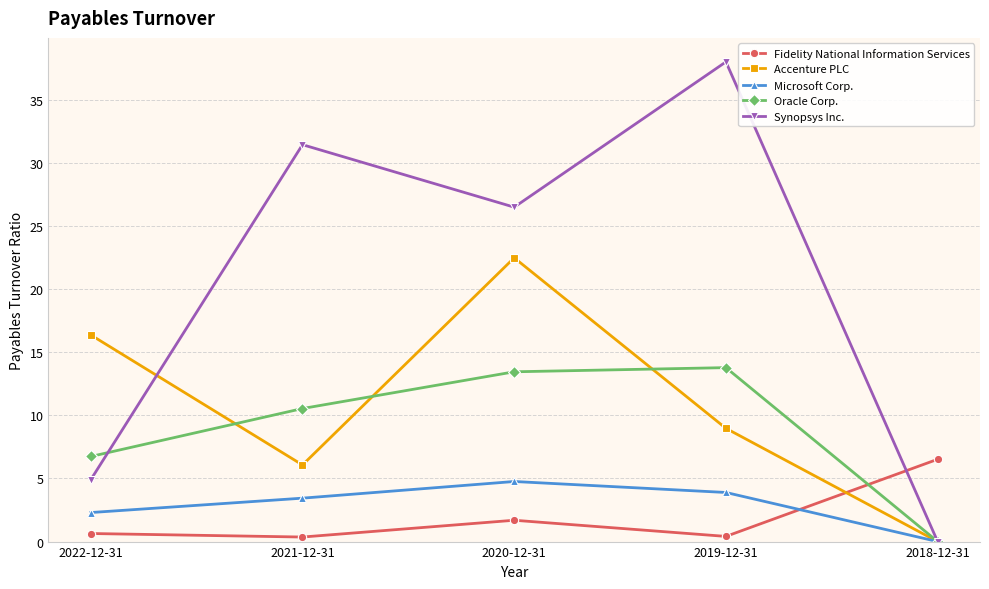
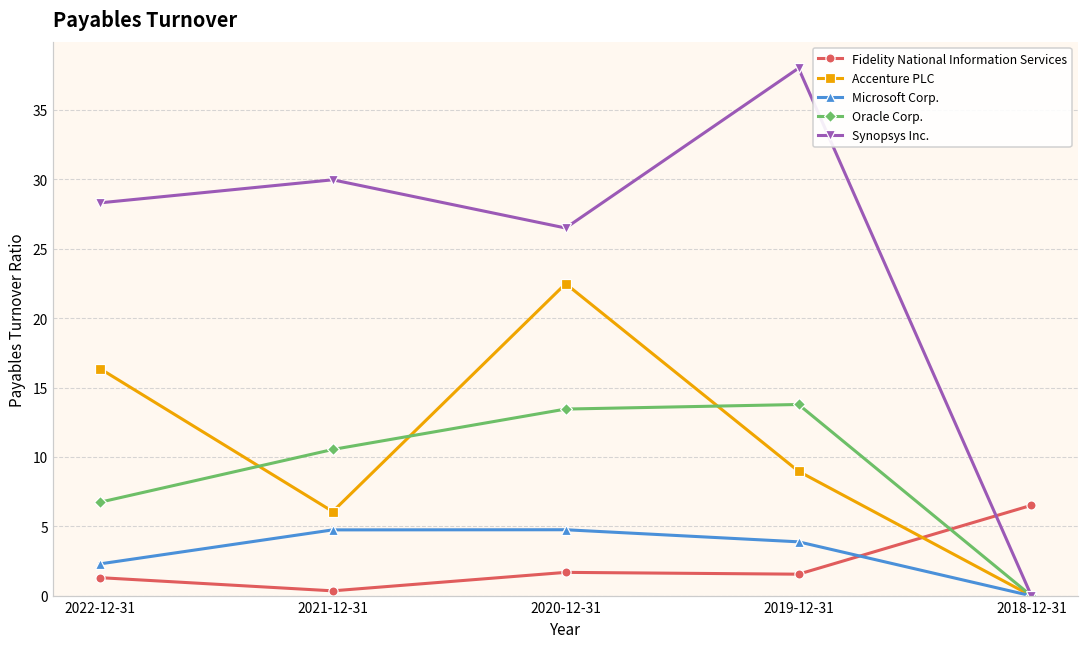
Fidelity National Information Services, 2022-12-31: 0.6 -> 1.3
Synopsys Inc., 2022-12-31: 4.9 -> 28.3
Microsoft Corp., 2021-12-31: 3.4 -> 4.8
Synopsys Inc., 2021-12-31: 31.4 -> 30.0
Fidelity National Information Services, 2019-12-31: 0.4 -> 1.6
